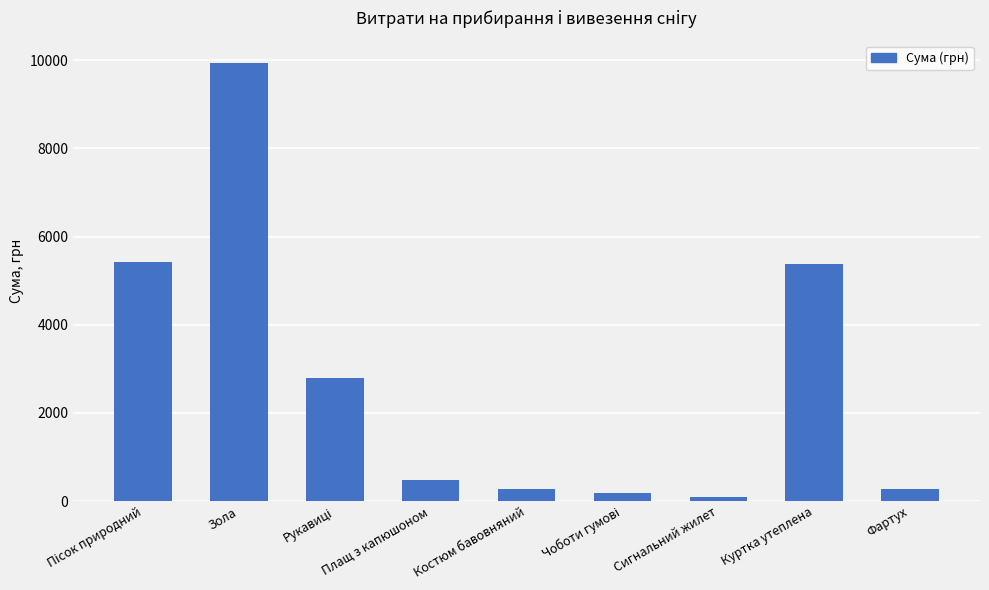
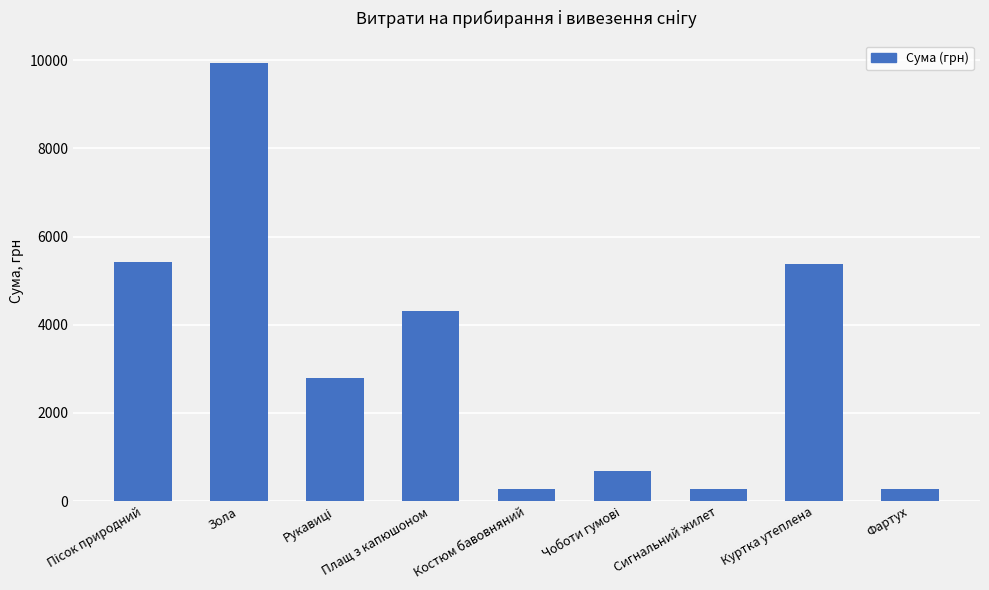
Плащ з капюшоном: 500 -> 4300
Чоботи гумові: 200 -> 700
Сигнальний жилет: 100 -> 300
